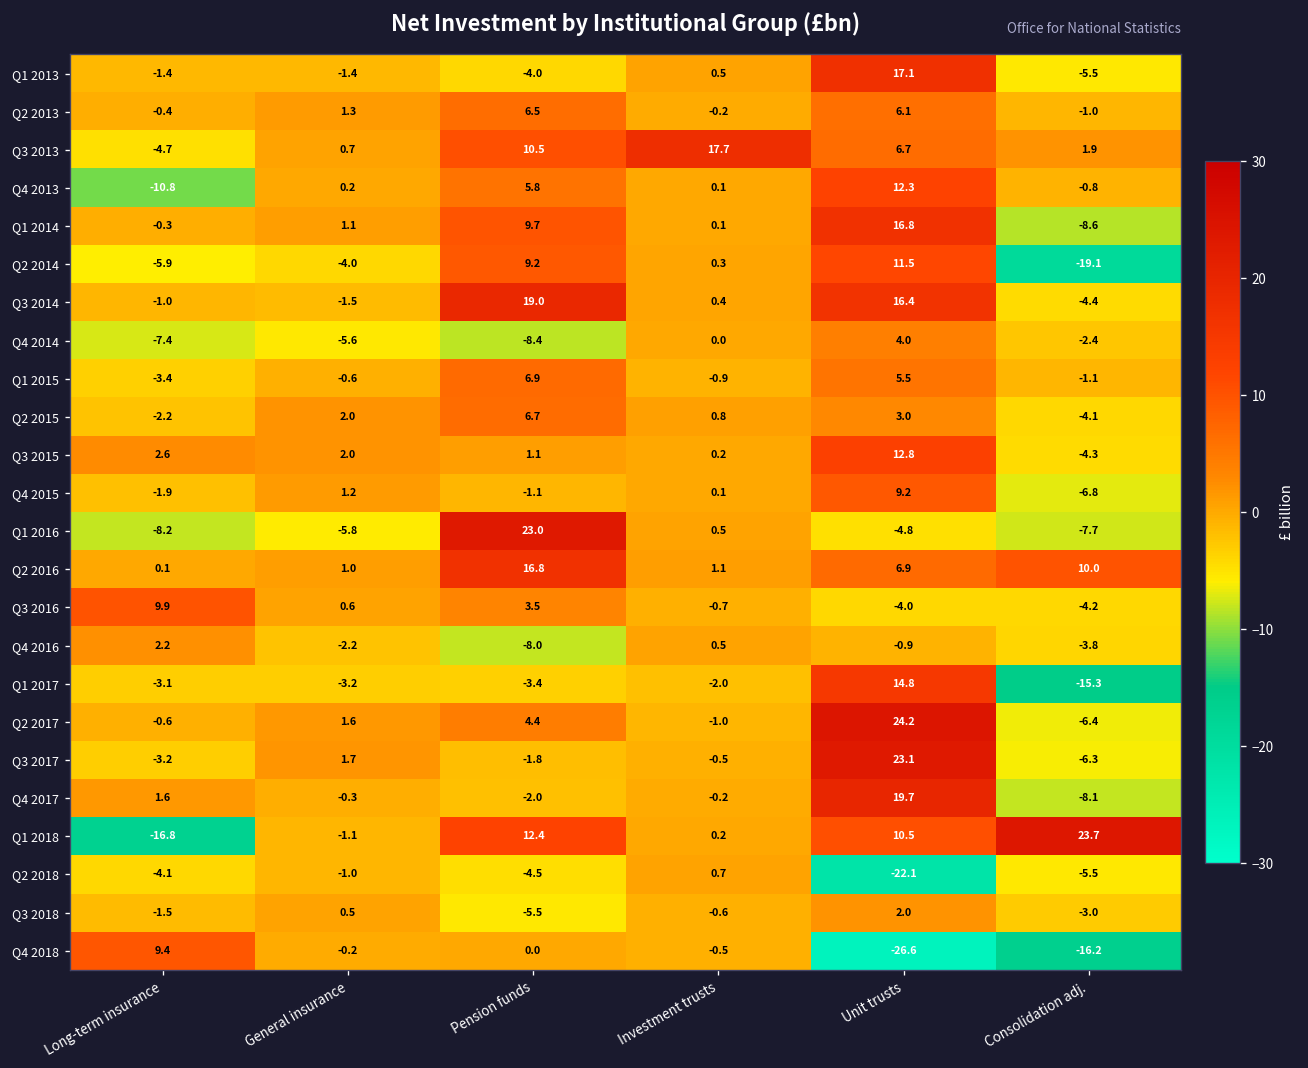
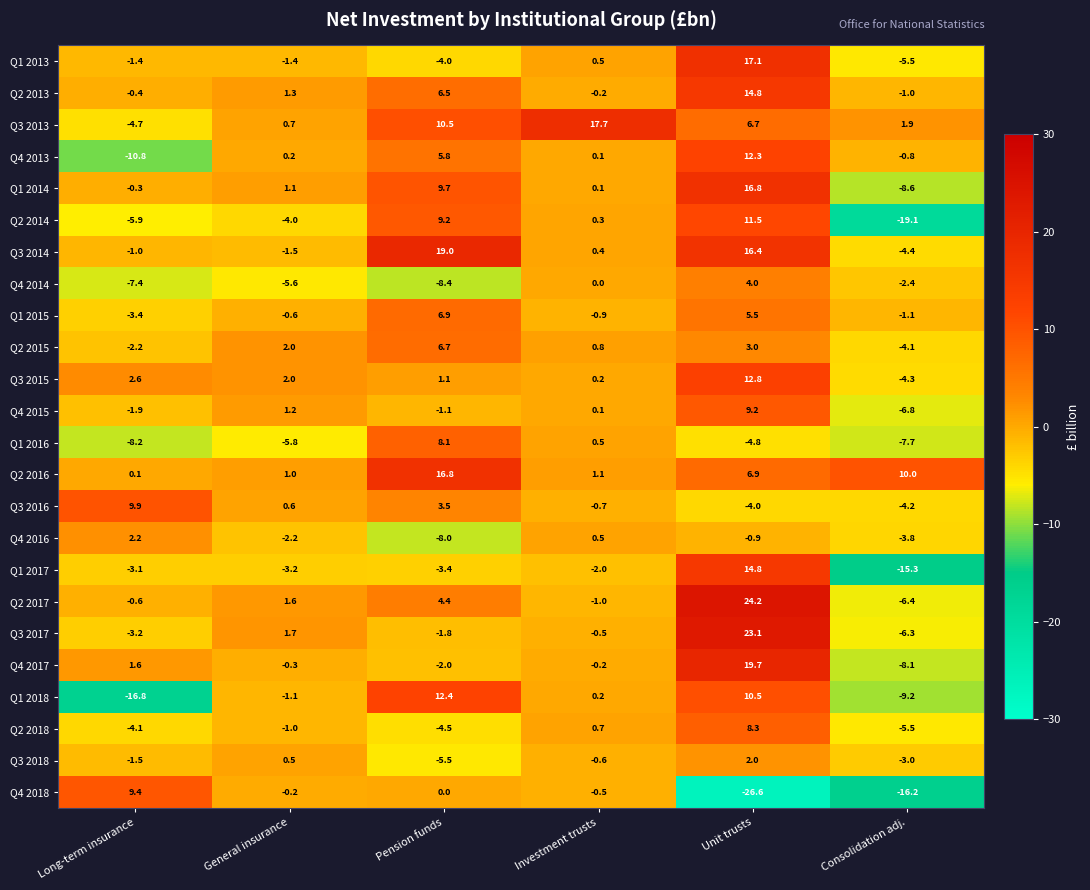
Q2 2013, Unit trusts: 6.1 -> 14.8
Q1 2016, Pension funds: 23.0 -> 8.1
Q1 2018, Consolidation adj.: 23.7 -> -9.2
Q2 2018, Unit trusts: -22.1 -> 8.3
